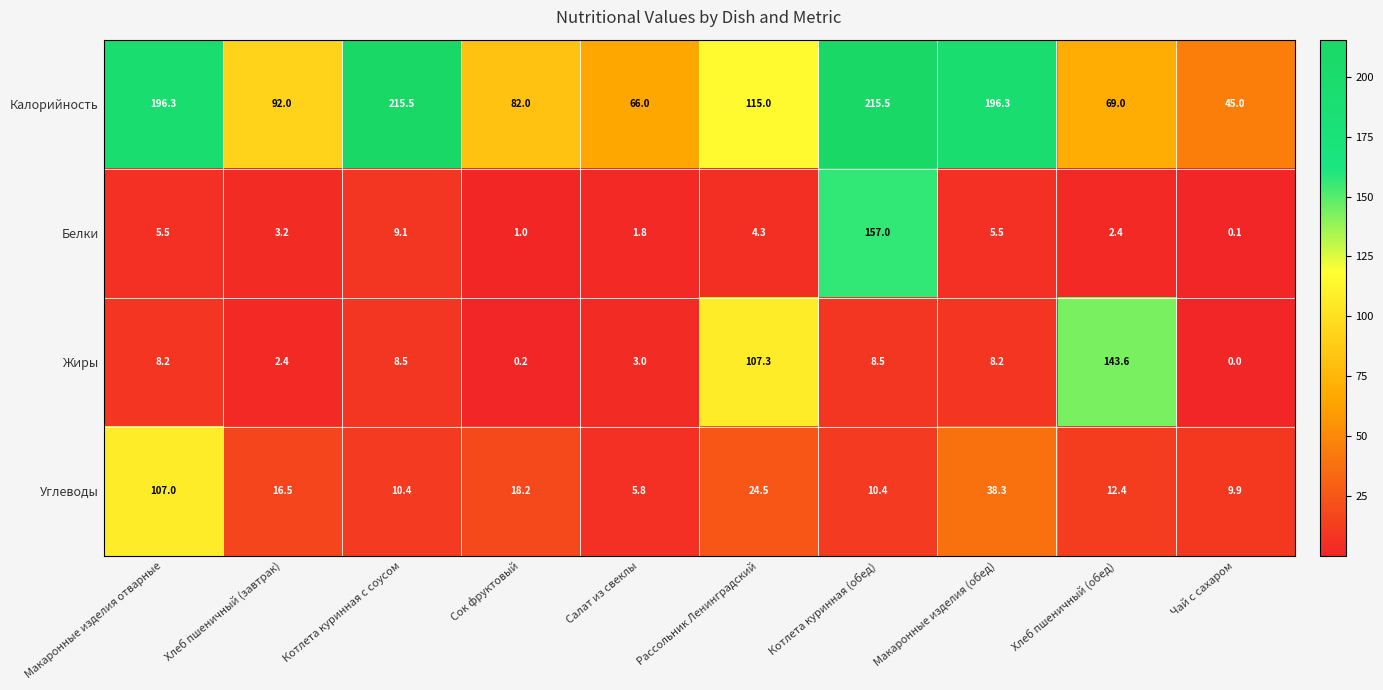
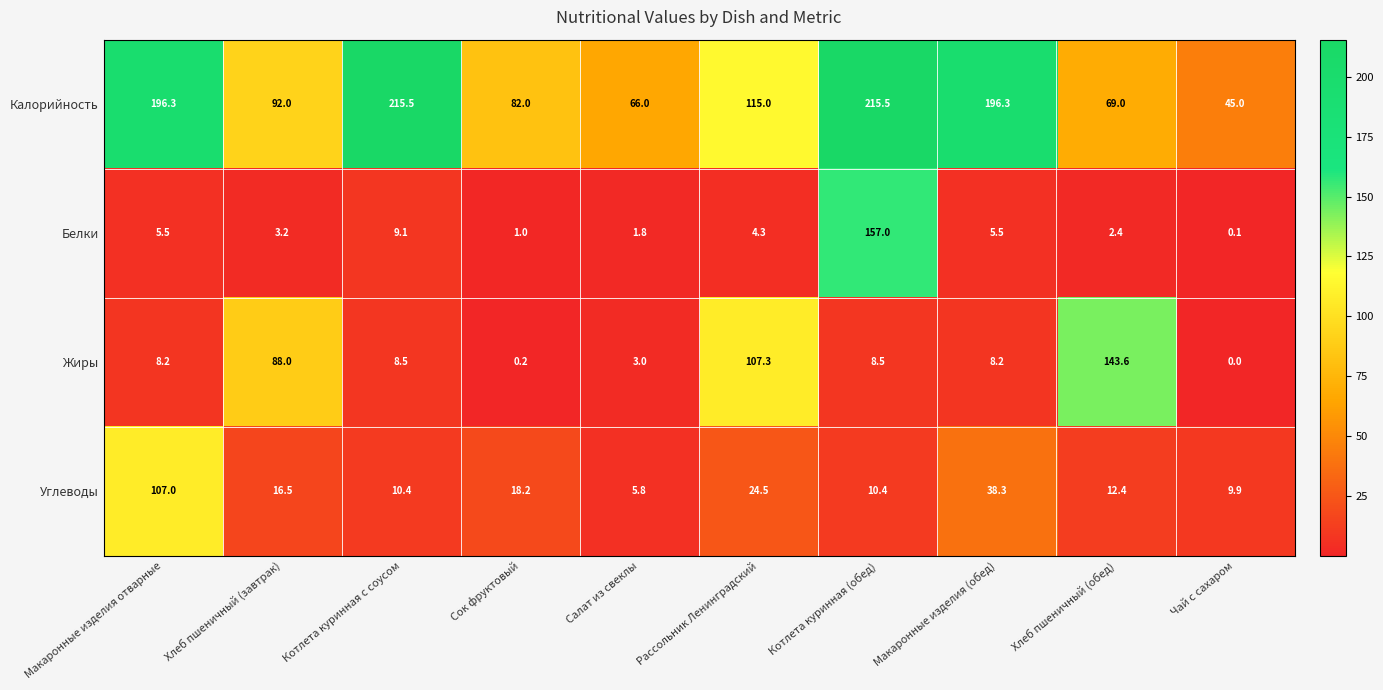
Жиры, Хлеб пшеничный (завтрак): 2.4 -> 88.0
